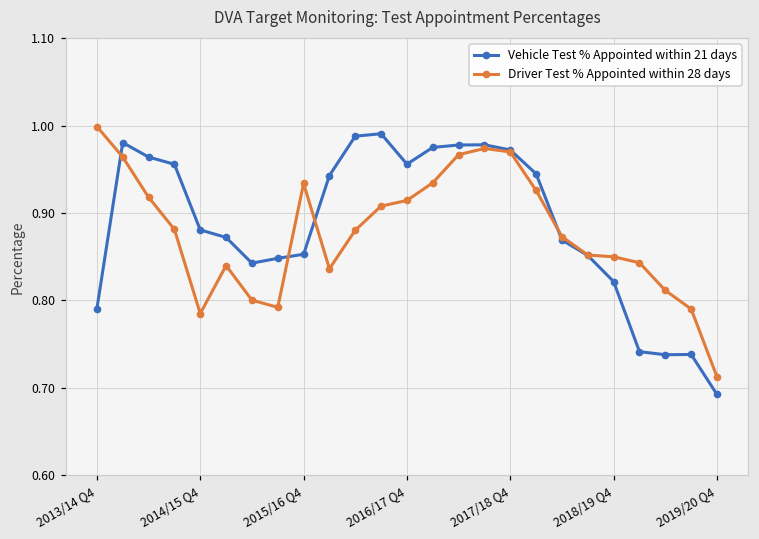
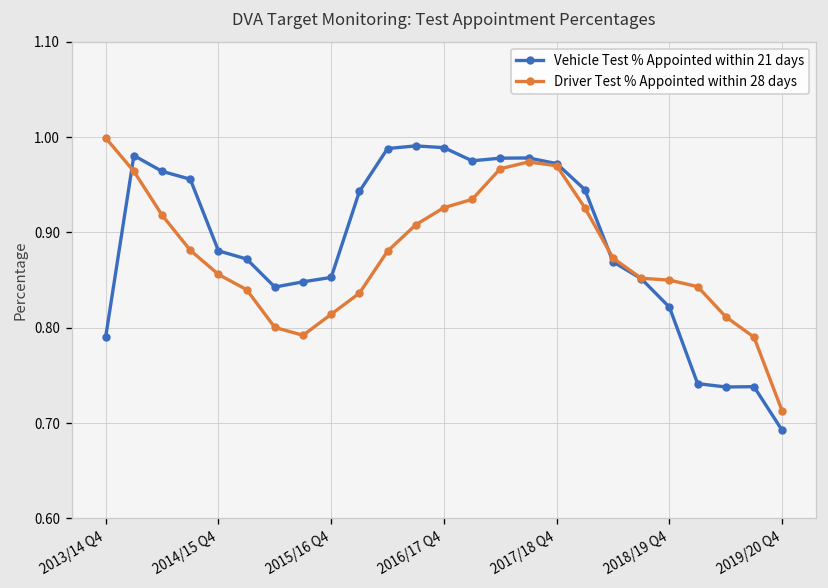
Driver Test % Appointed within 28 days, 2014/15 Q4: 0.79 -> 0.86
Driver Test % Appointed within 28 days, 2015/16 Q4: 0.93 -> 0.81
Vehicle Test % Appointed within 21 days, 2016/17 Q4: 0.96 -> 0.99
Driver Test % Appointed within 28 days, 2016/17 Q4: 0.91 -> 0.93
